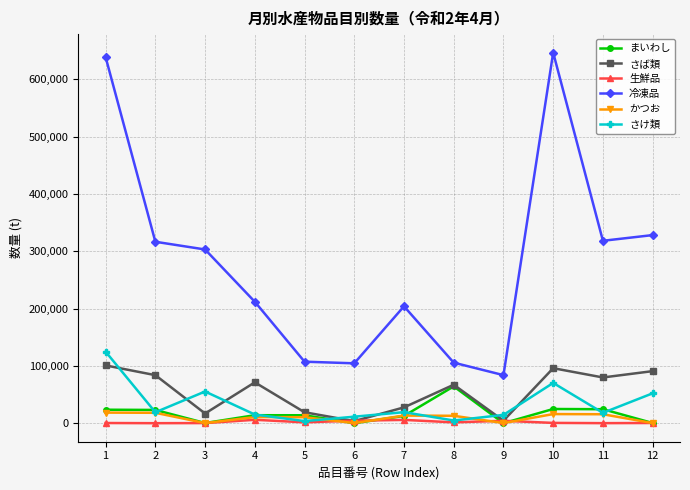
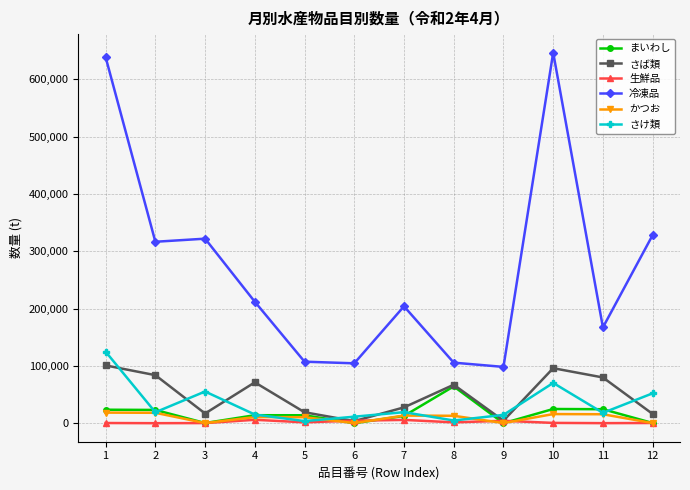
冷凍品, 3: 300,000 -> 320,000
冷凍品, 9: 80,000 -> 100,000
冷凍品, 11: 320,000 -> 170,000
さば類, 12: 90,000 -> 20,000
